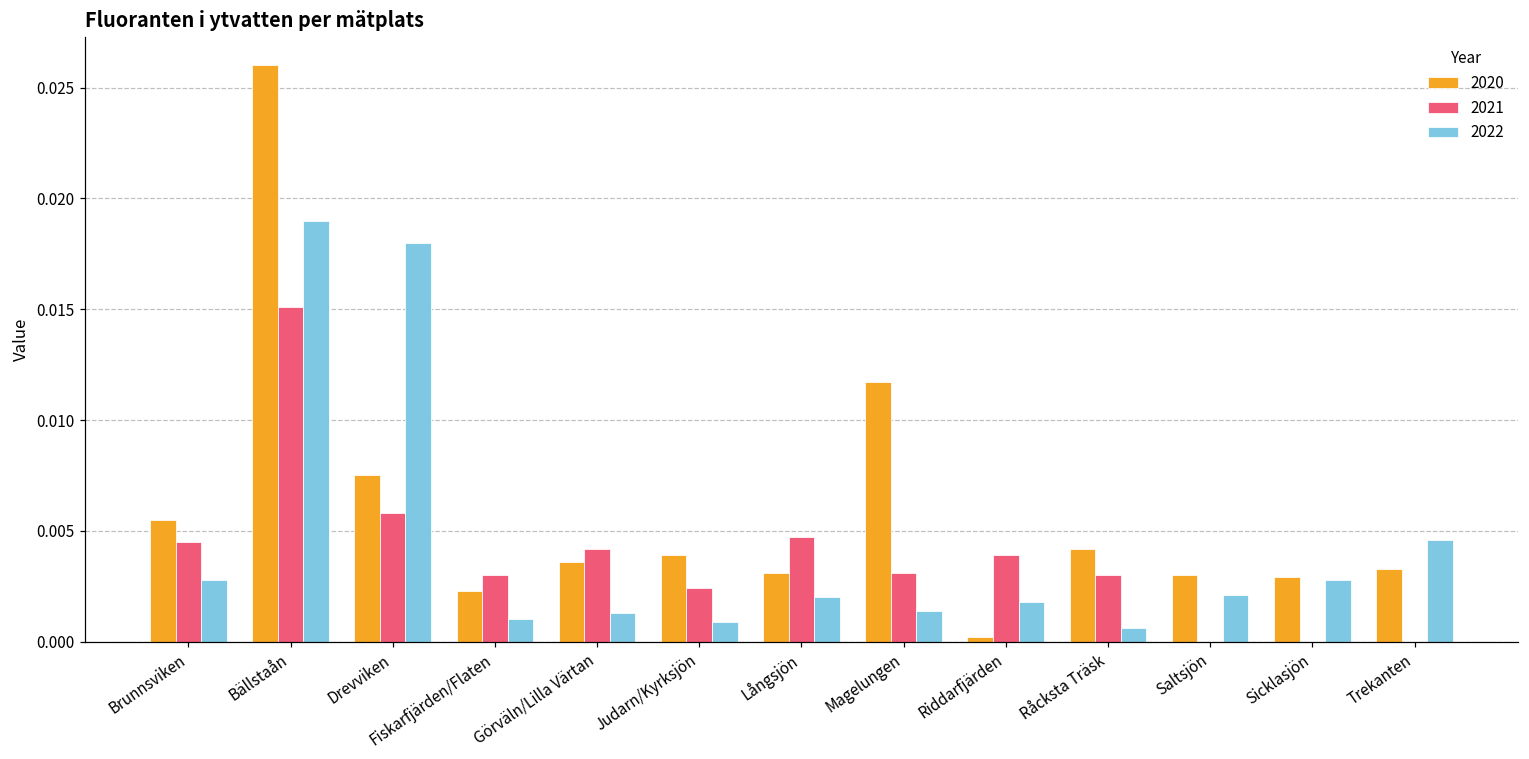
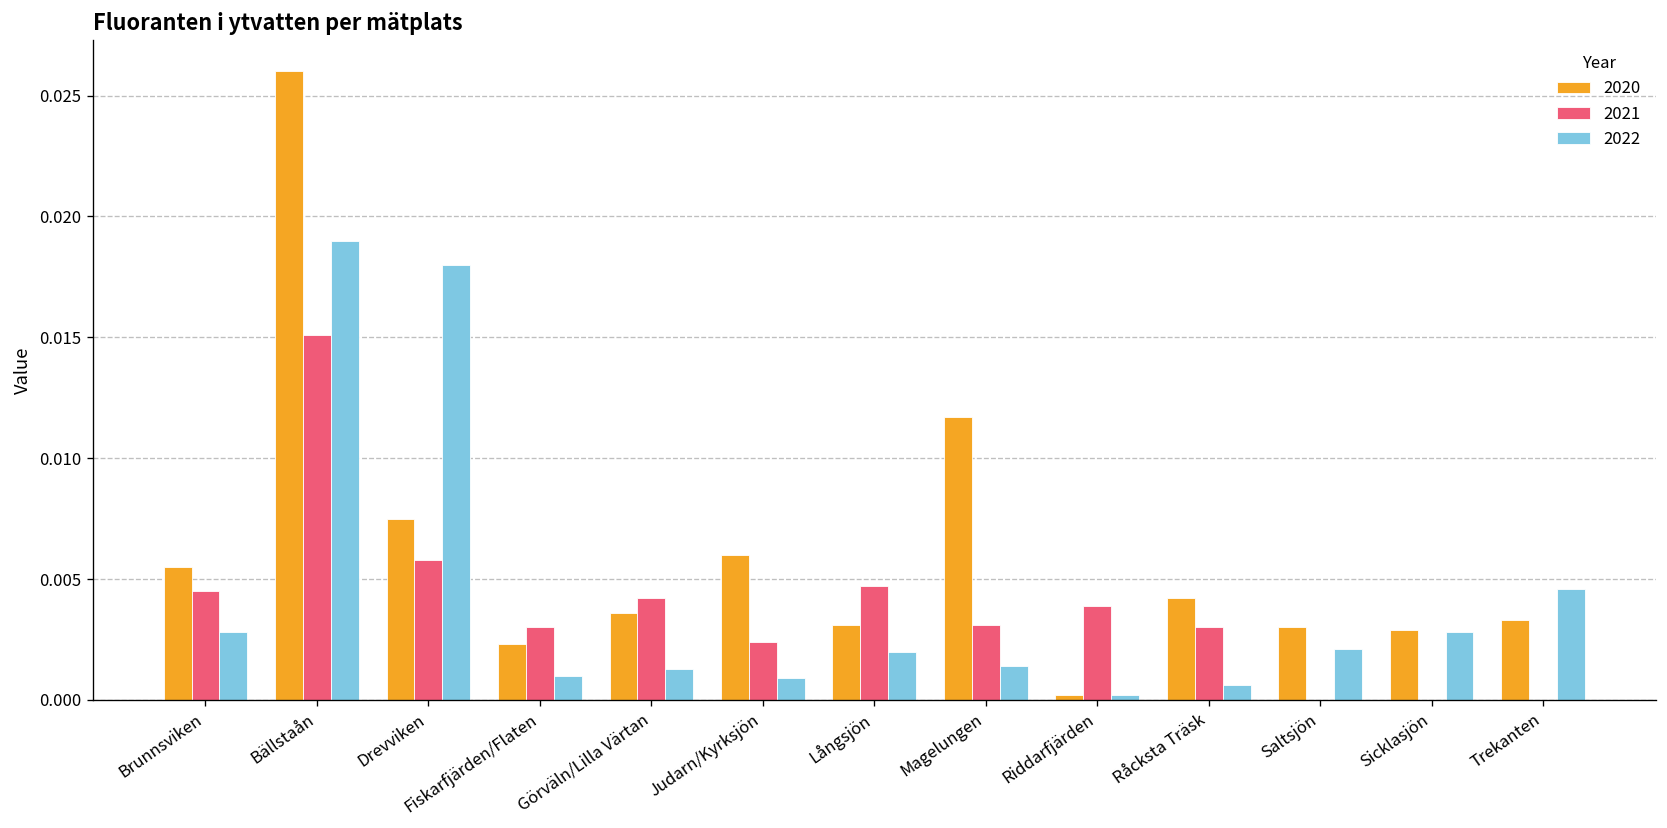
2020, Judarn/Kyrksjön: 0.0039 -> 0.0060
2022, Riddarfjärden: 0.0018 -> 0.0002
